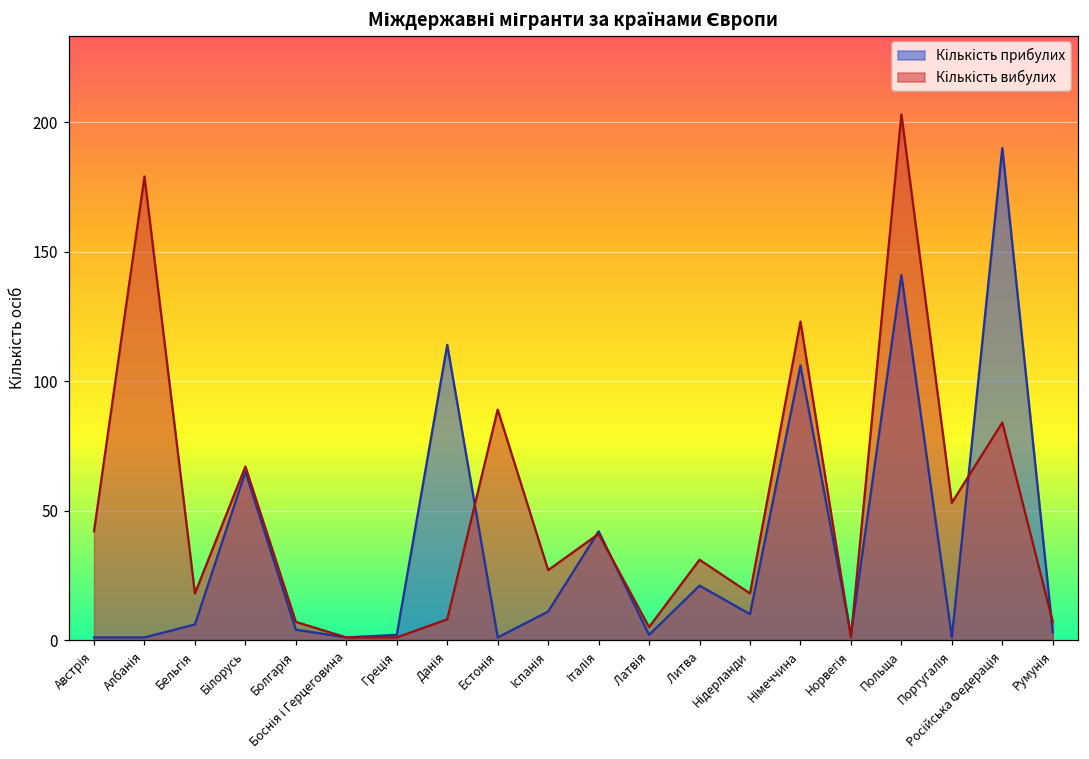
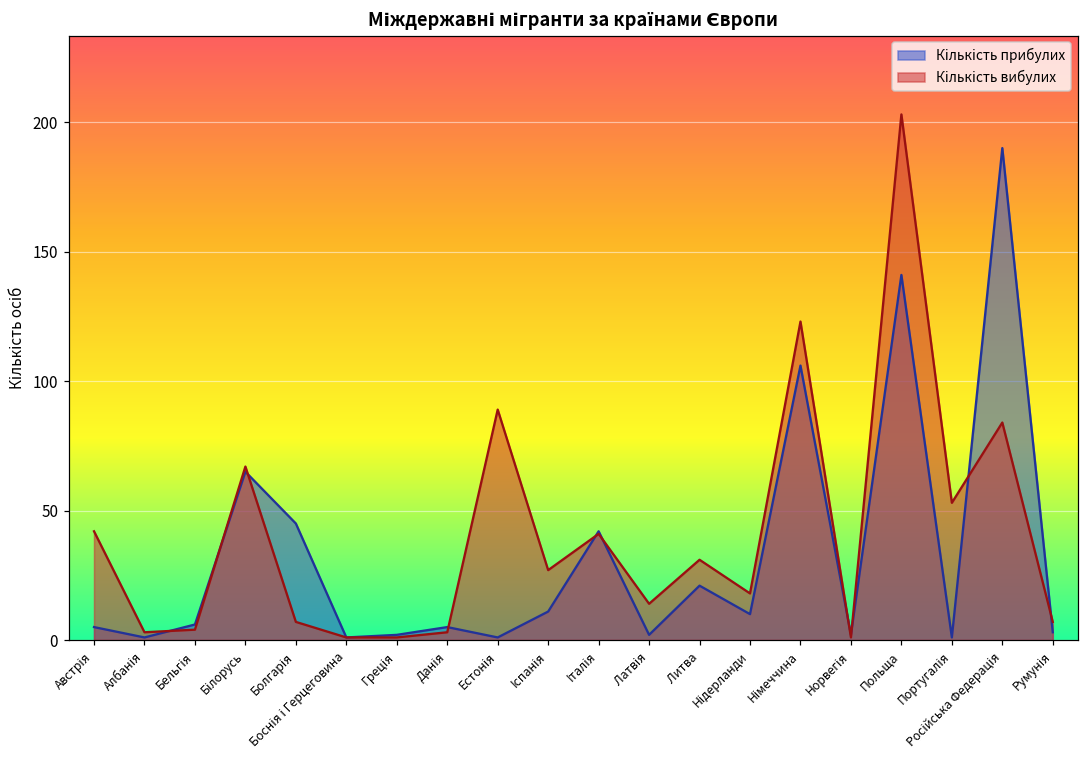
Кількість прибулих, Австрія: 1 -> 5
Кількість вибулих, Албанія: 179 -> 3
Кількість вибулих, Бельгія: 18 -> 4
Кількість прибулих, Болгарія: 4 -> 45
Кількість прибулих, Данія: 114 -> 5
Кількість вибулих, Данія: 8 -> 3
Кількість вибулих, Латвія: 5 -> 14
